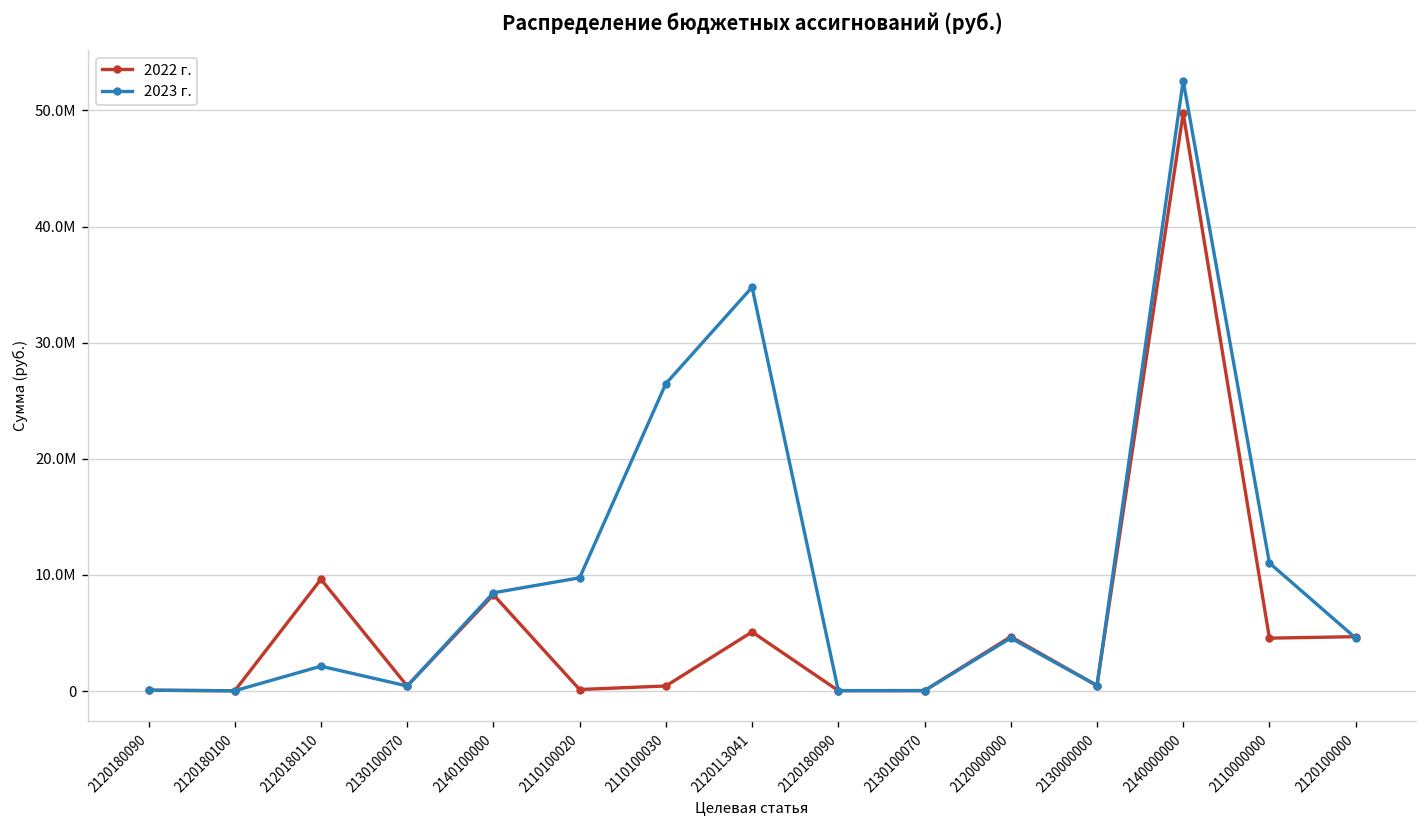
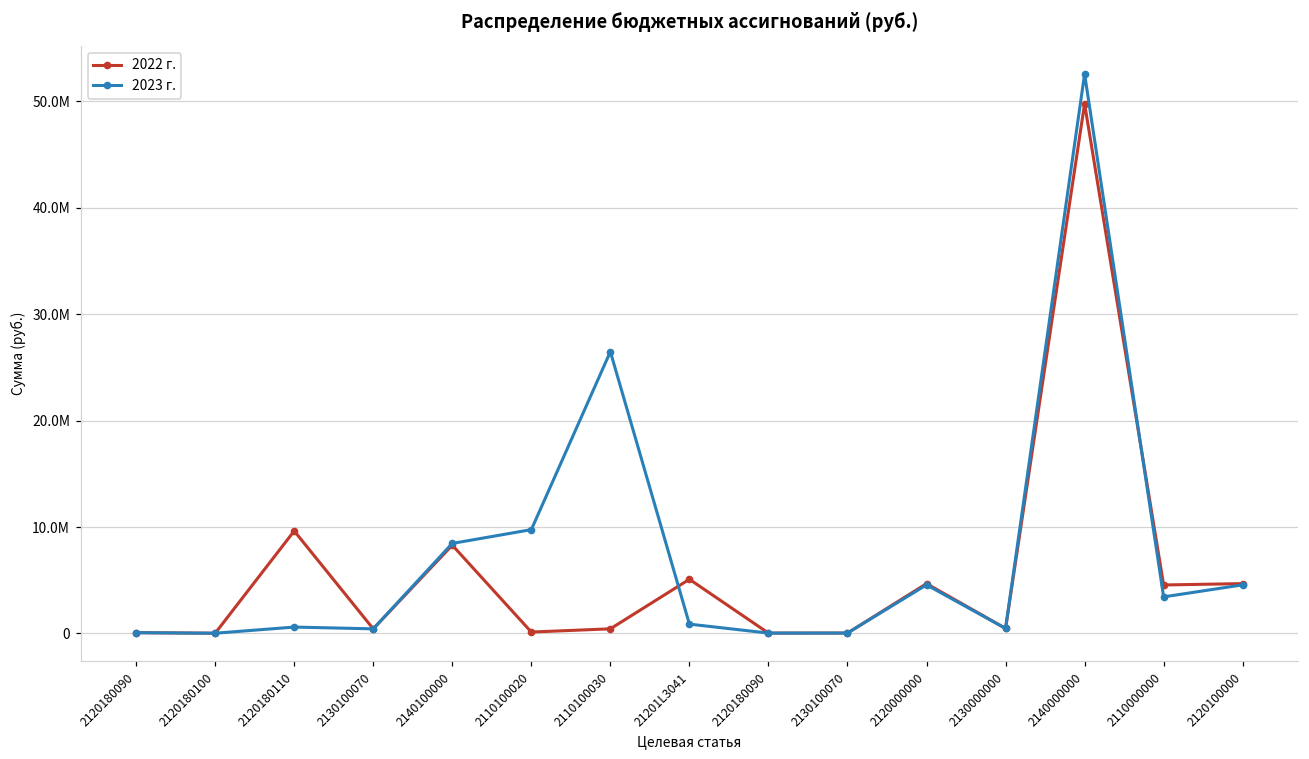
2023 г., 2120180110: 2000000 -> 1000000
2023 г., 21201L3041: 35000000 -> 1000000
2023 г., 2110000000: 11000000 -> 3000000
